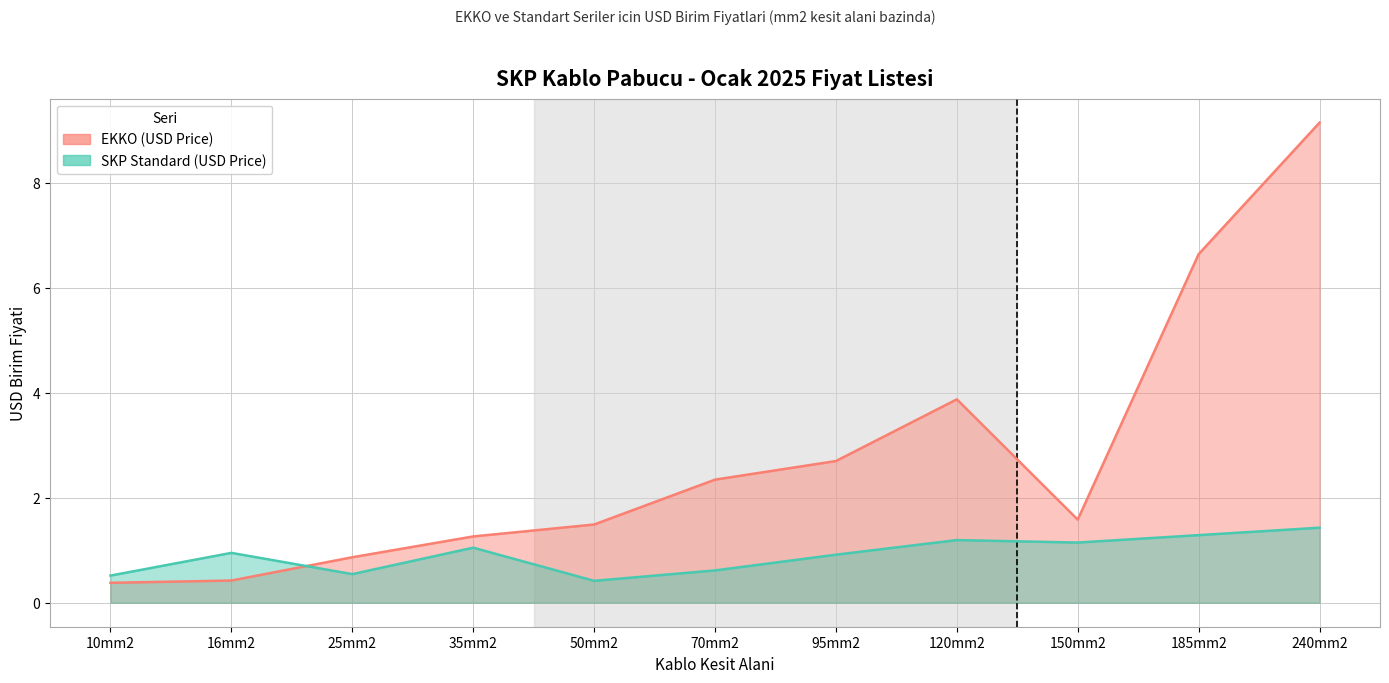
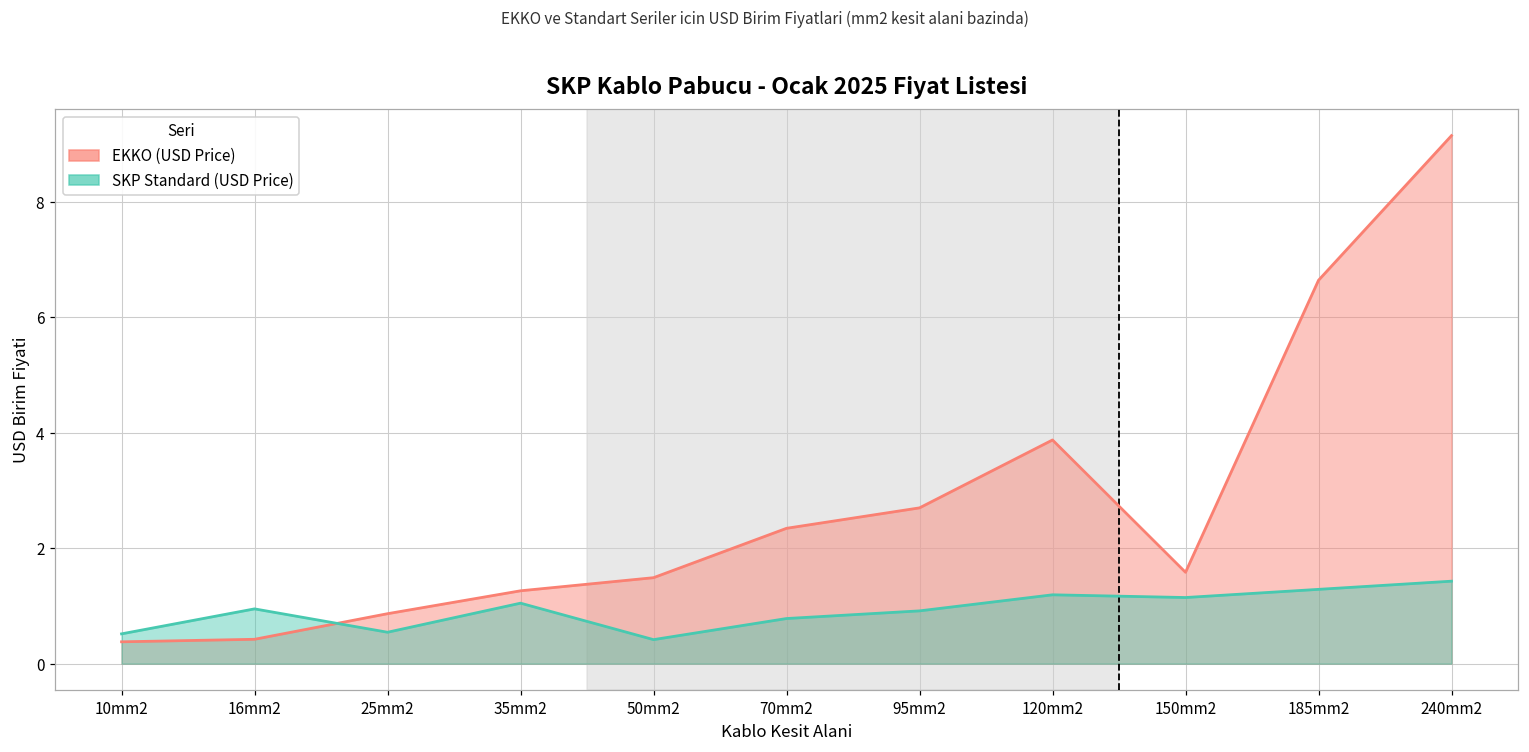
SKP Standard (USD Price), 70mm2: 0.6 -> 0.8
